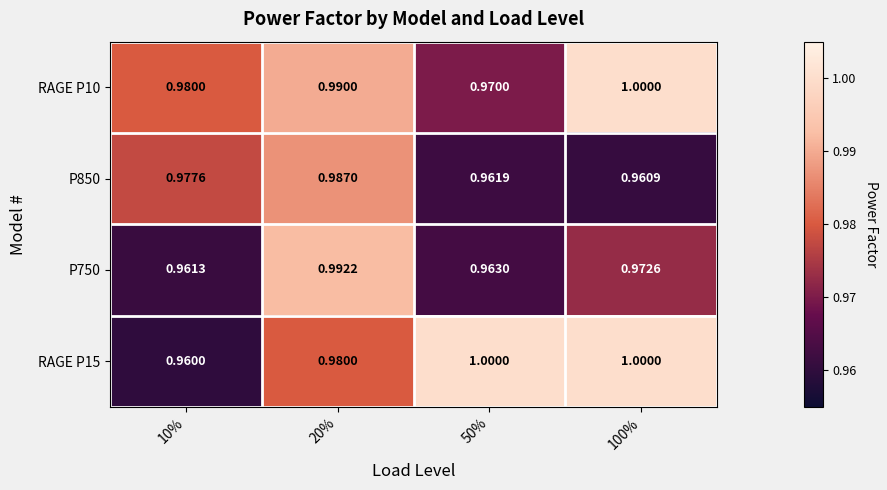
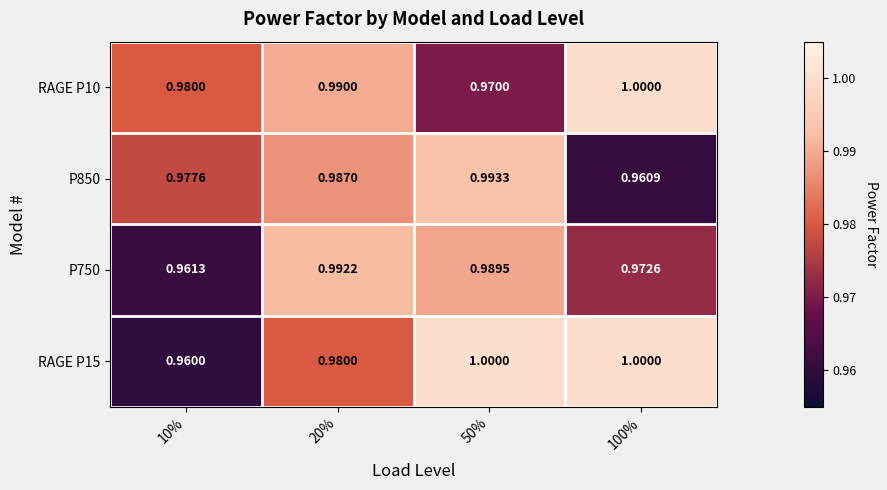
P850, 50%: 0.9619 -> 0.9933
P750, 50%: 0.9630 -> 0.9895
